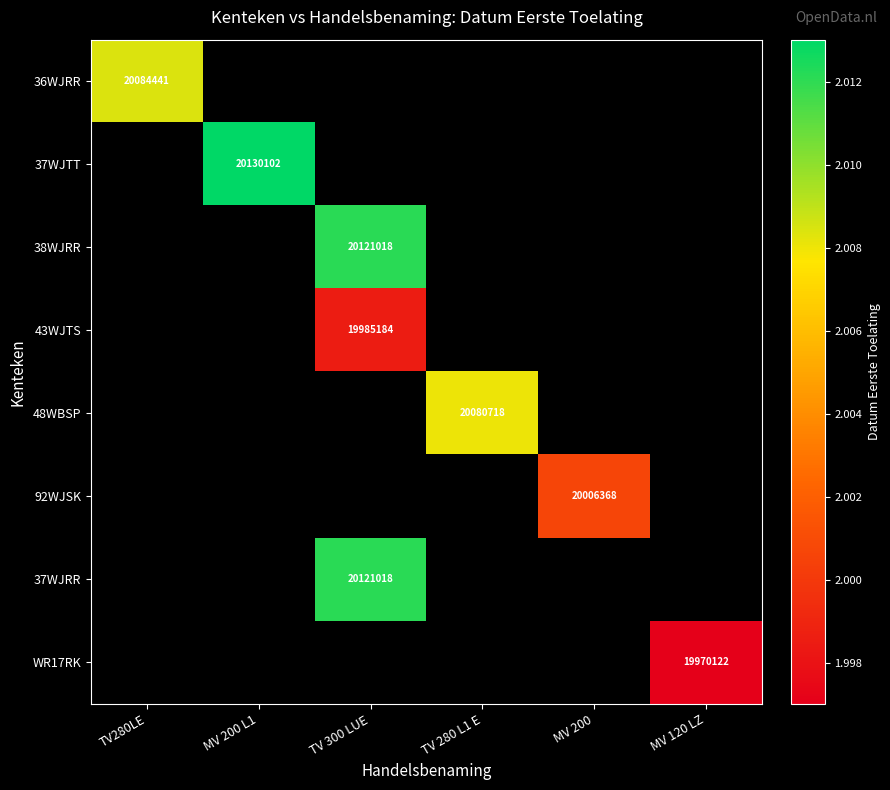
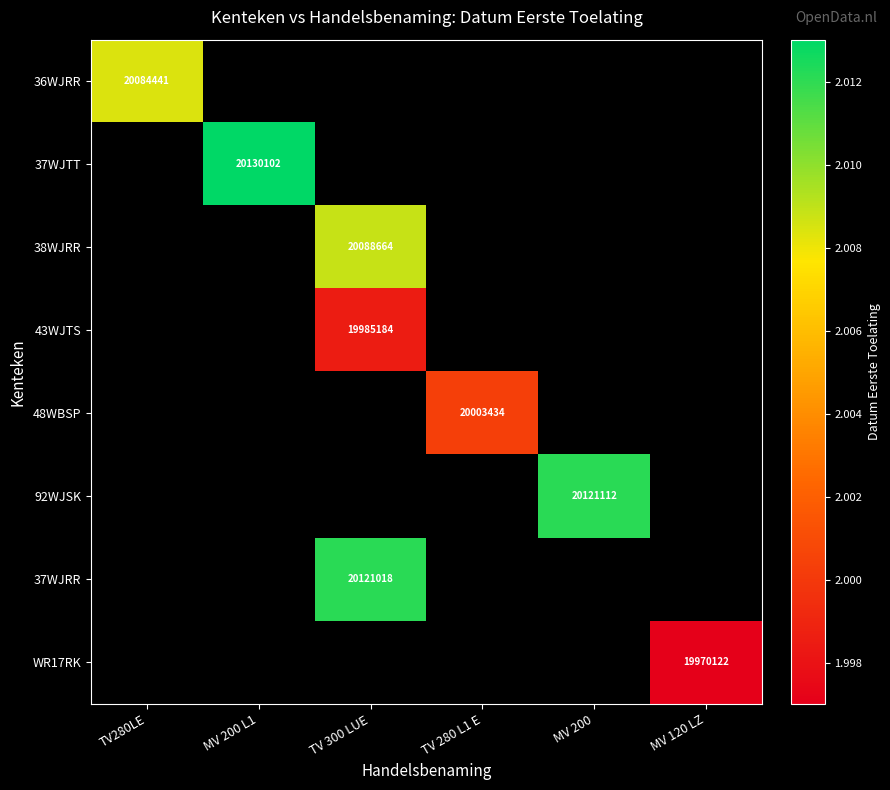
38WJRR, TV 300 LUE: 20121018 -> 20088664
48WBSP, TV 280 L1 E: 20080718 -> 20003434
92WJSK, MV 200: 20006368 -> 20121112
